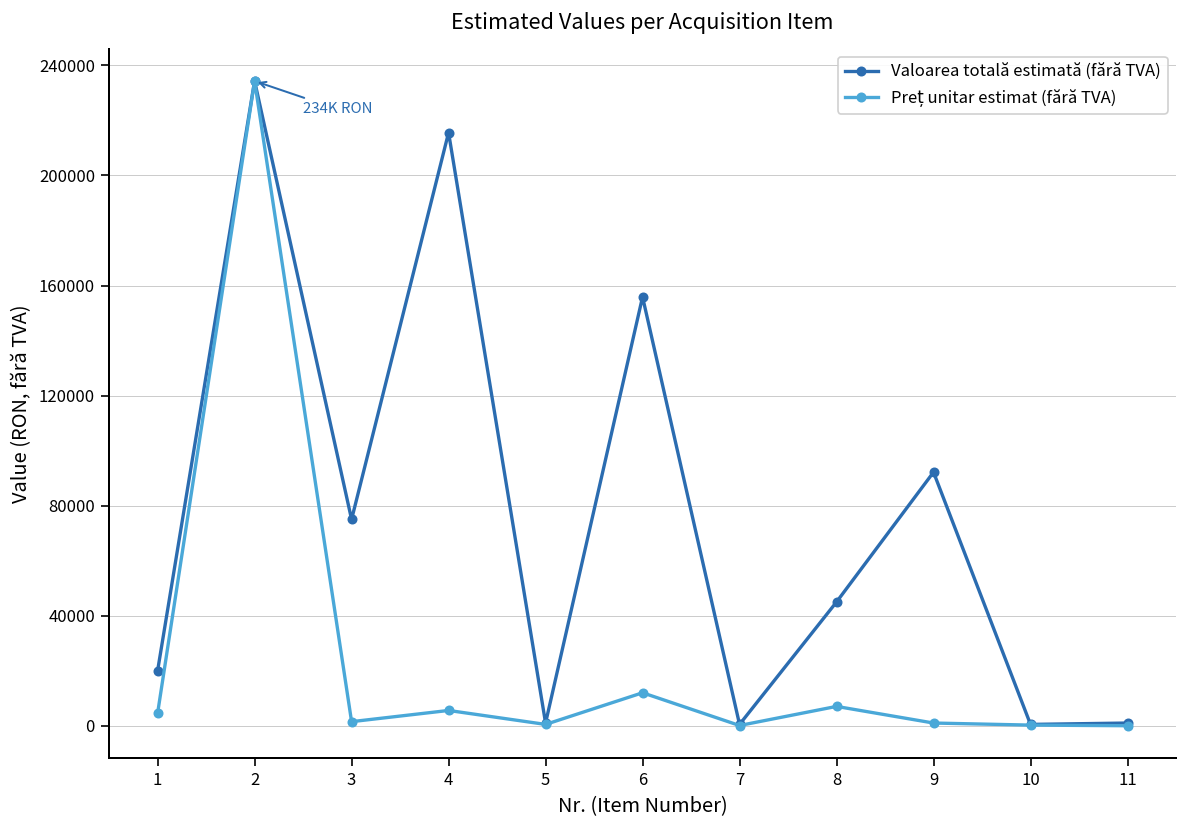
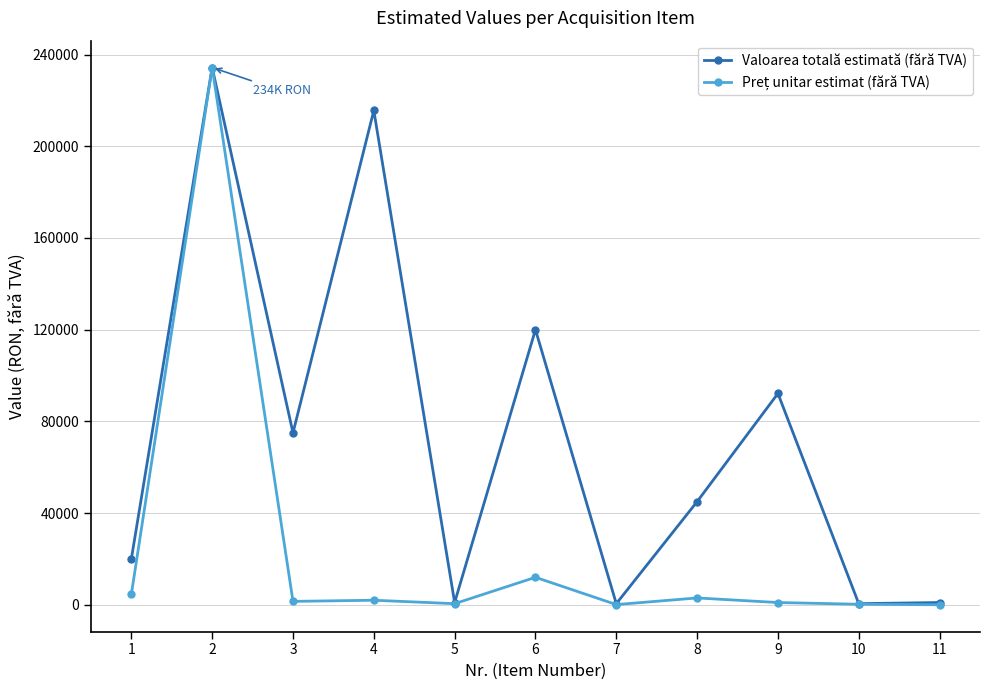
Preț unitar estimat (fără TVA), 4: 6000 -> 2000
Valoarea totală estimată (fără TVA), 6: 156000 -> 120000
Preț unitar estimat (fără TVA), 8: 7000 -> 3000
